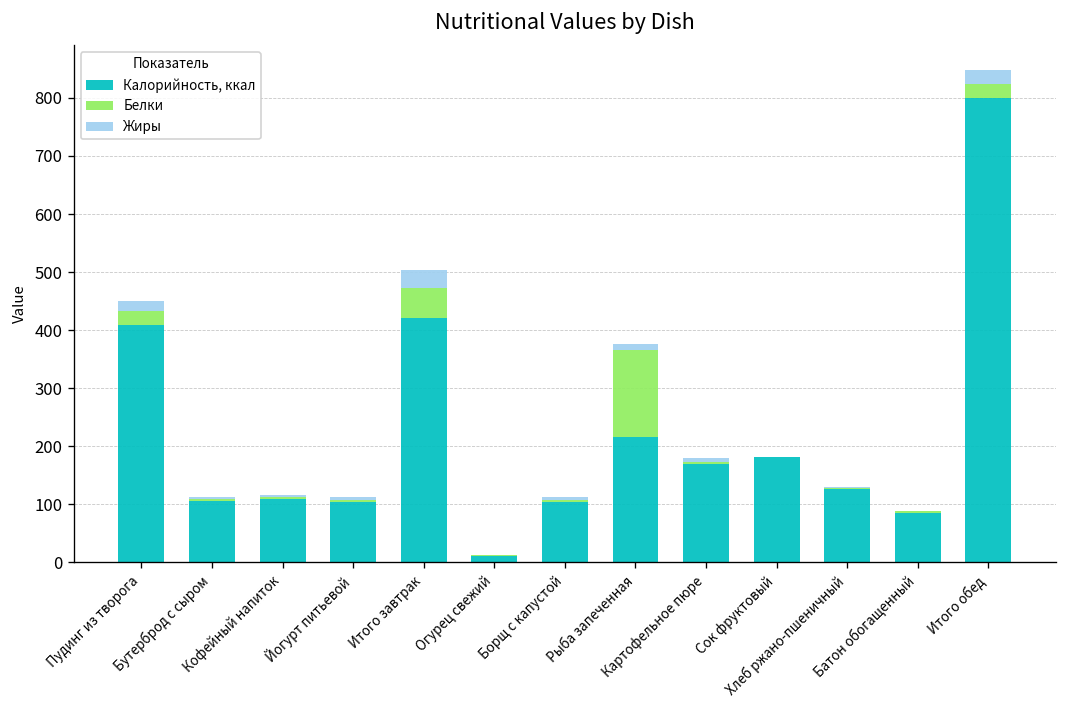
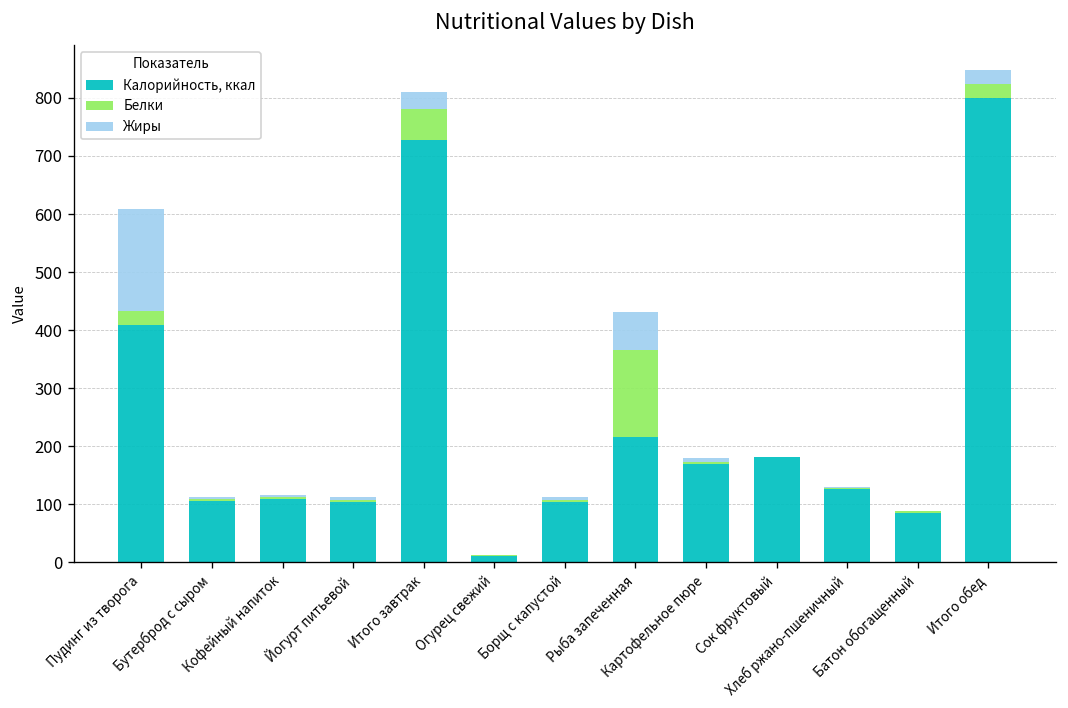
Жиры, Пудинг из творога: 20 -> 170
Калорийность, ккал, Итого завтрак: 420 -> 730
Жиры, Рыба запеченная: 10 -> 70
